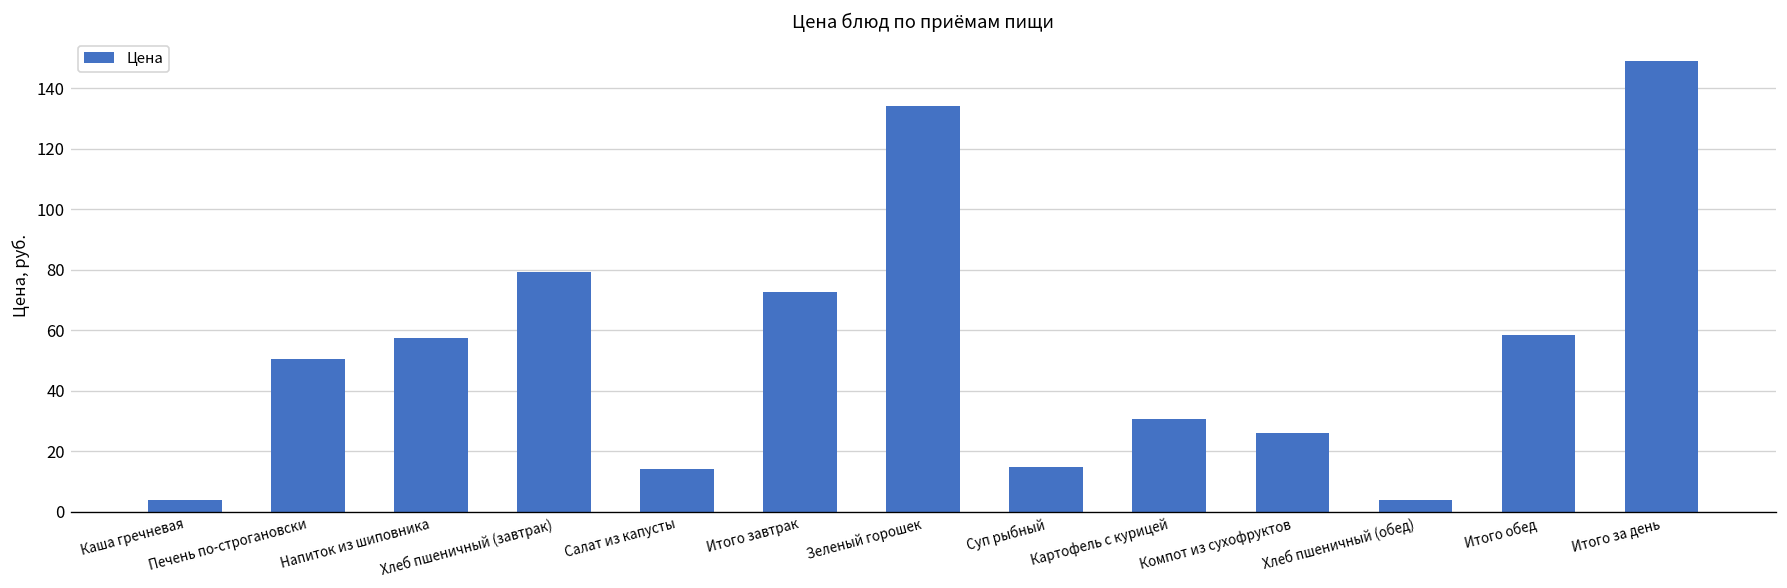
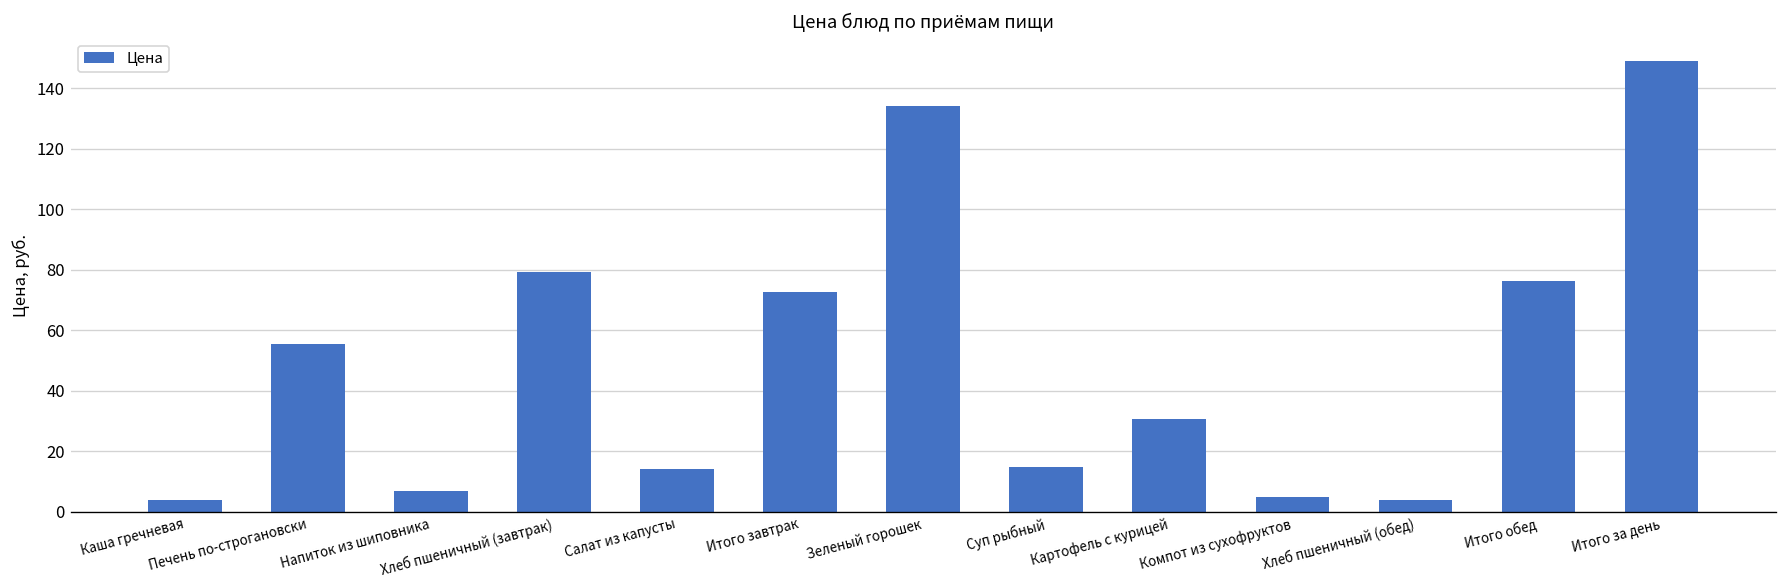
Печень по-строгановски: 51 -> 55
Напиток из шиповника: 57 -> 7
Компот из сухофруктов: 26 -> 5
Итого обед: 58 -> 76
